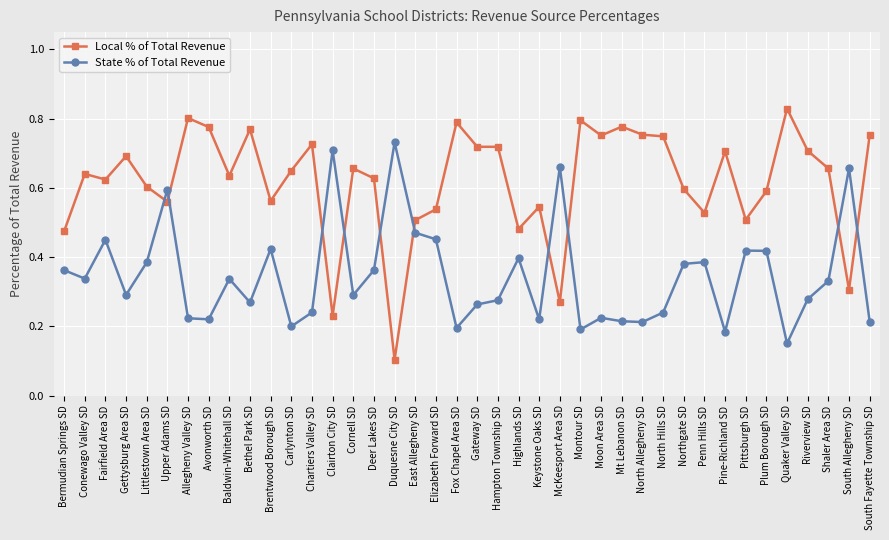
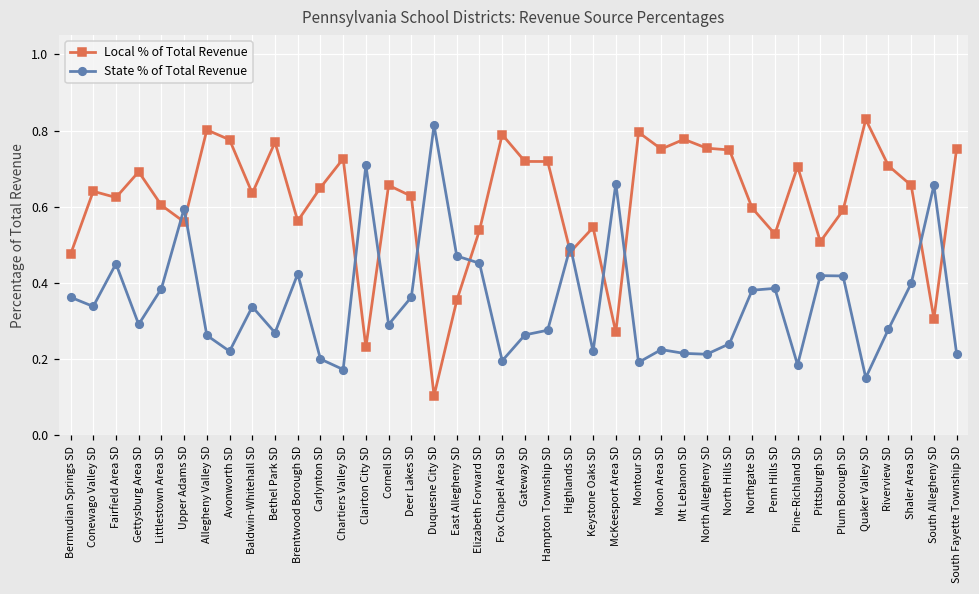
State % of Total Revenue, Allegheny Valley SD: 0.22 -> 0.26
State % of Total Revenue, Chartiers Valley SD: 0.24 -> 0.17
State % of Total Revenue, Duquesne City SD: 0.73 -> 0.81
Local % of Total Revenue, East Allegheny SD: 0.51 -> 0.35
State % of Total Revenue, Highlands SD: 0.40 -> 0.50
State % of Total Revenue, Shaler Area SD: 0.33 -> 0.40
